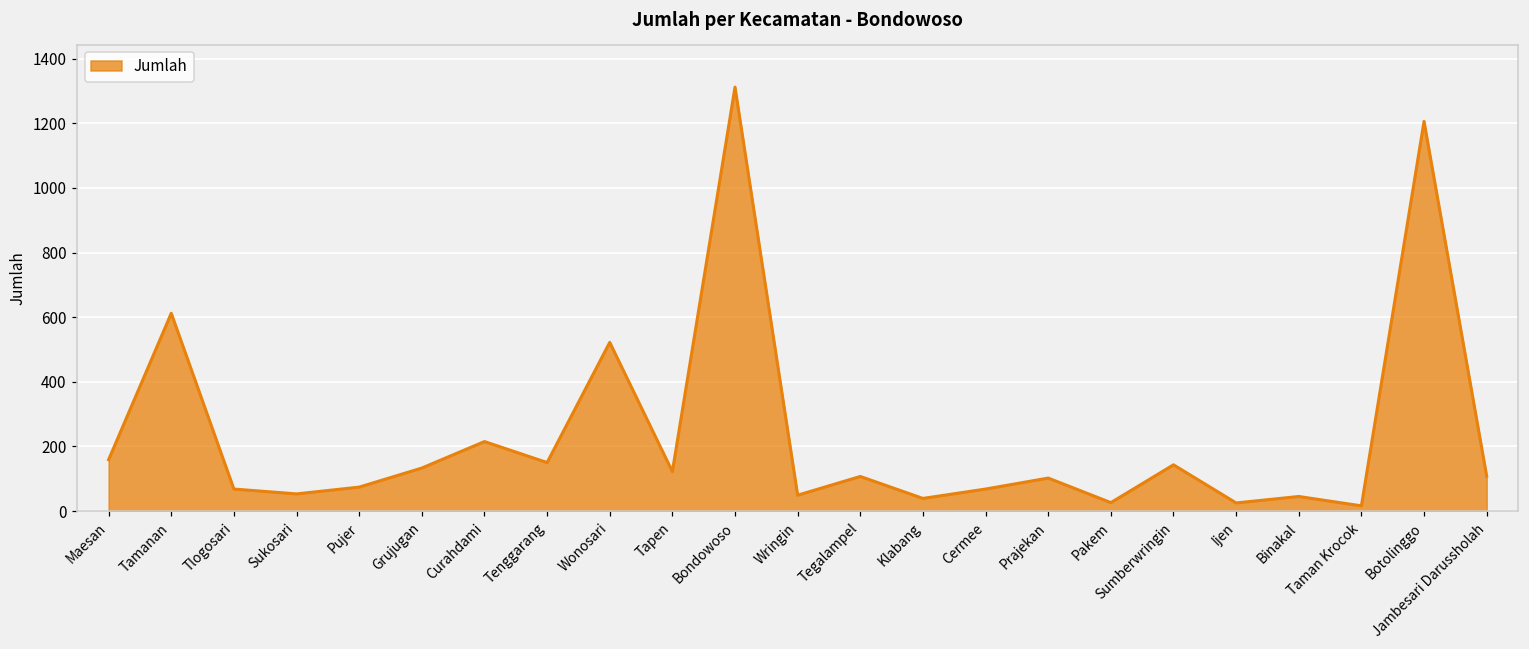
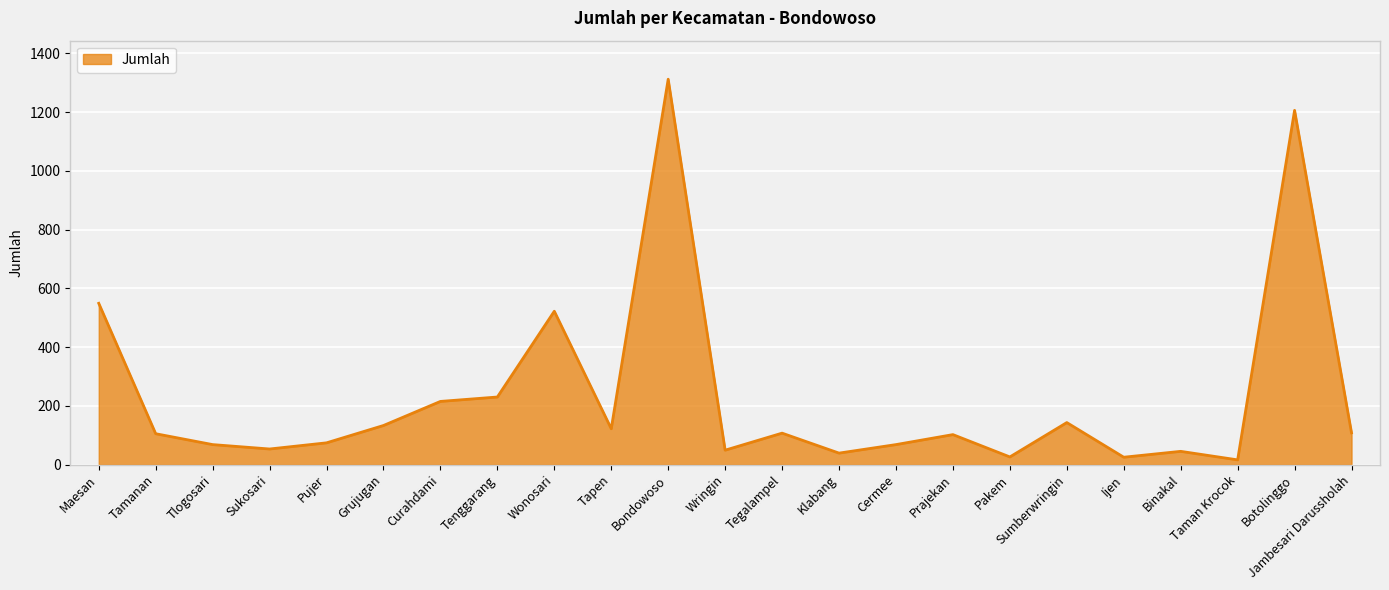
Maesan: 160 -> 550
Tamanan: 610 -> 110
Tenggarang: 150 -> 230
